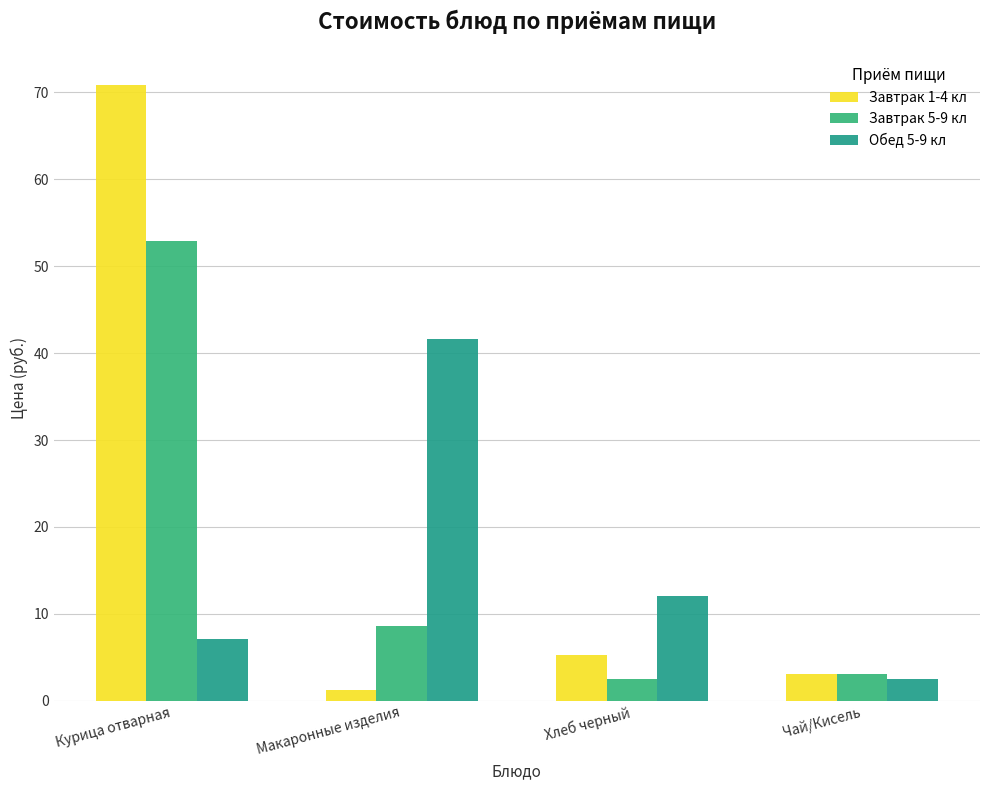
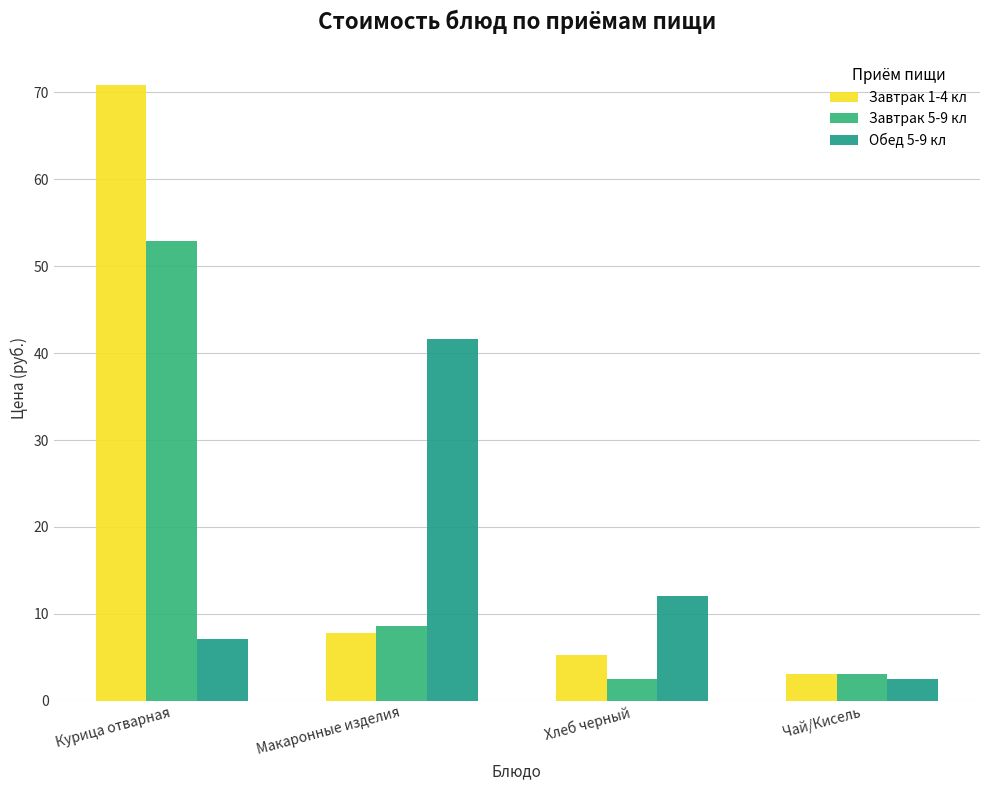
Завтрак 1-4 кл, Макаронные изделия: 1 -> 8
